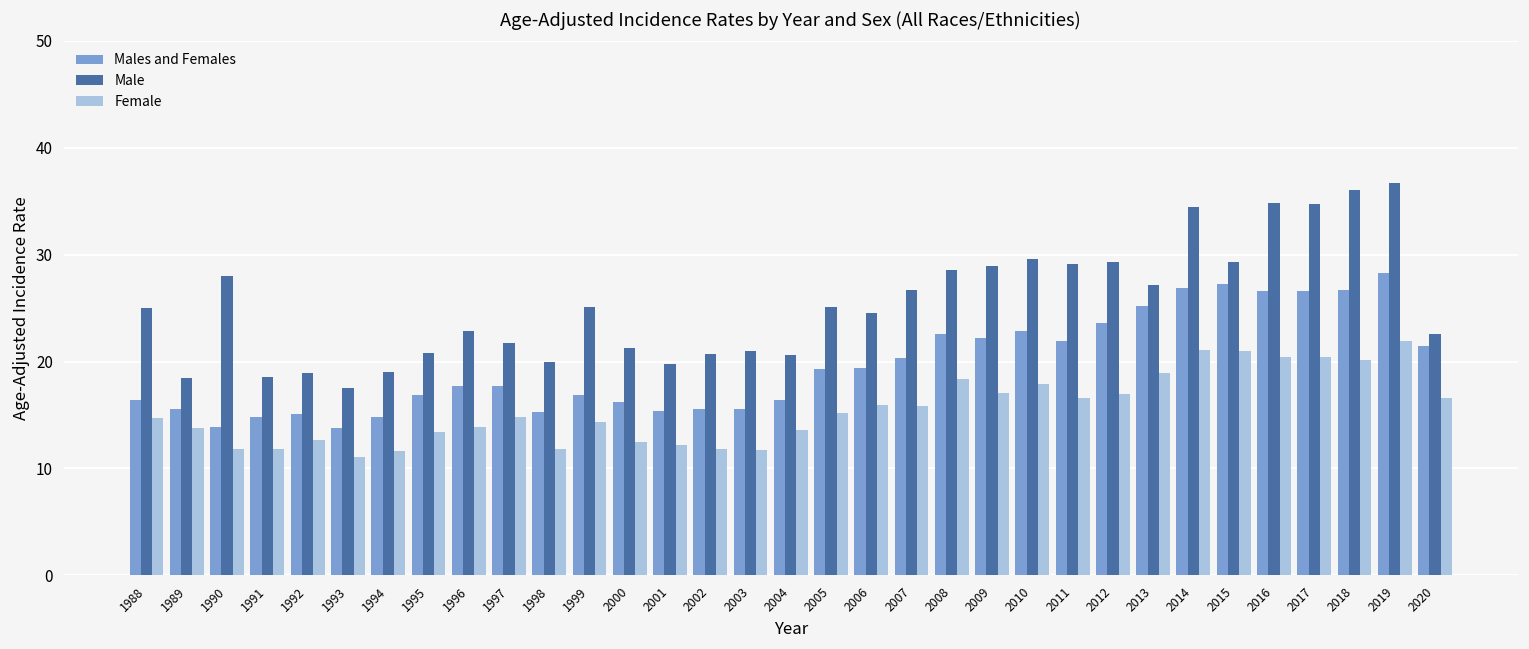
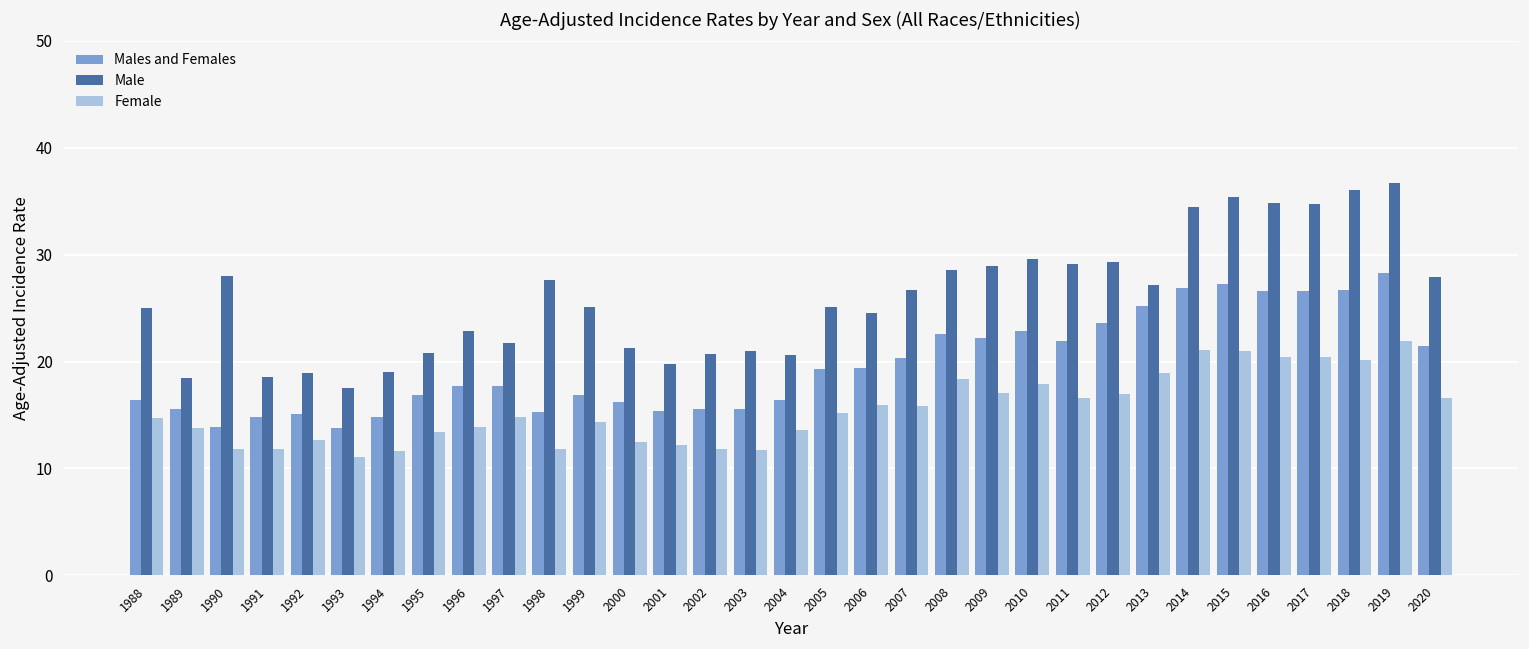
Male, 1998: 20 -> 28
Male, 2015: 29 -> 35
Male, 2020: 23 -> 28
